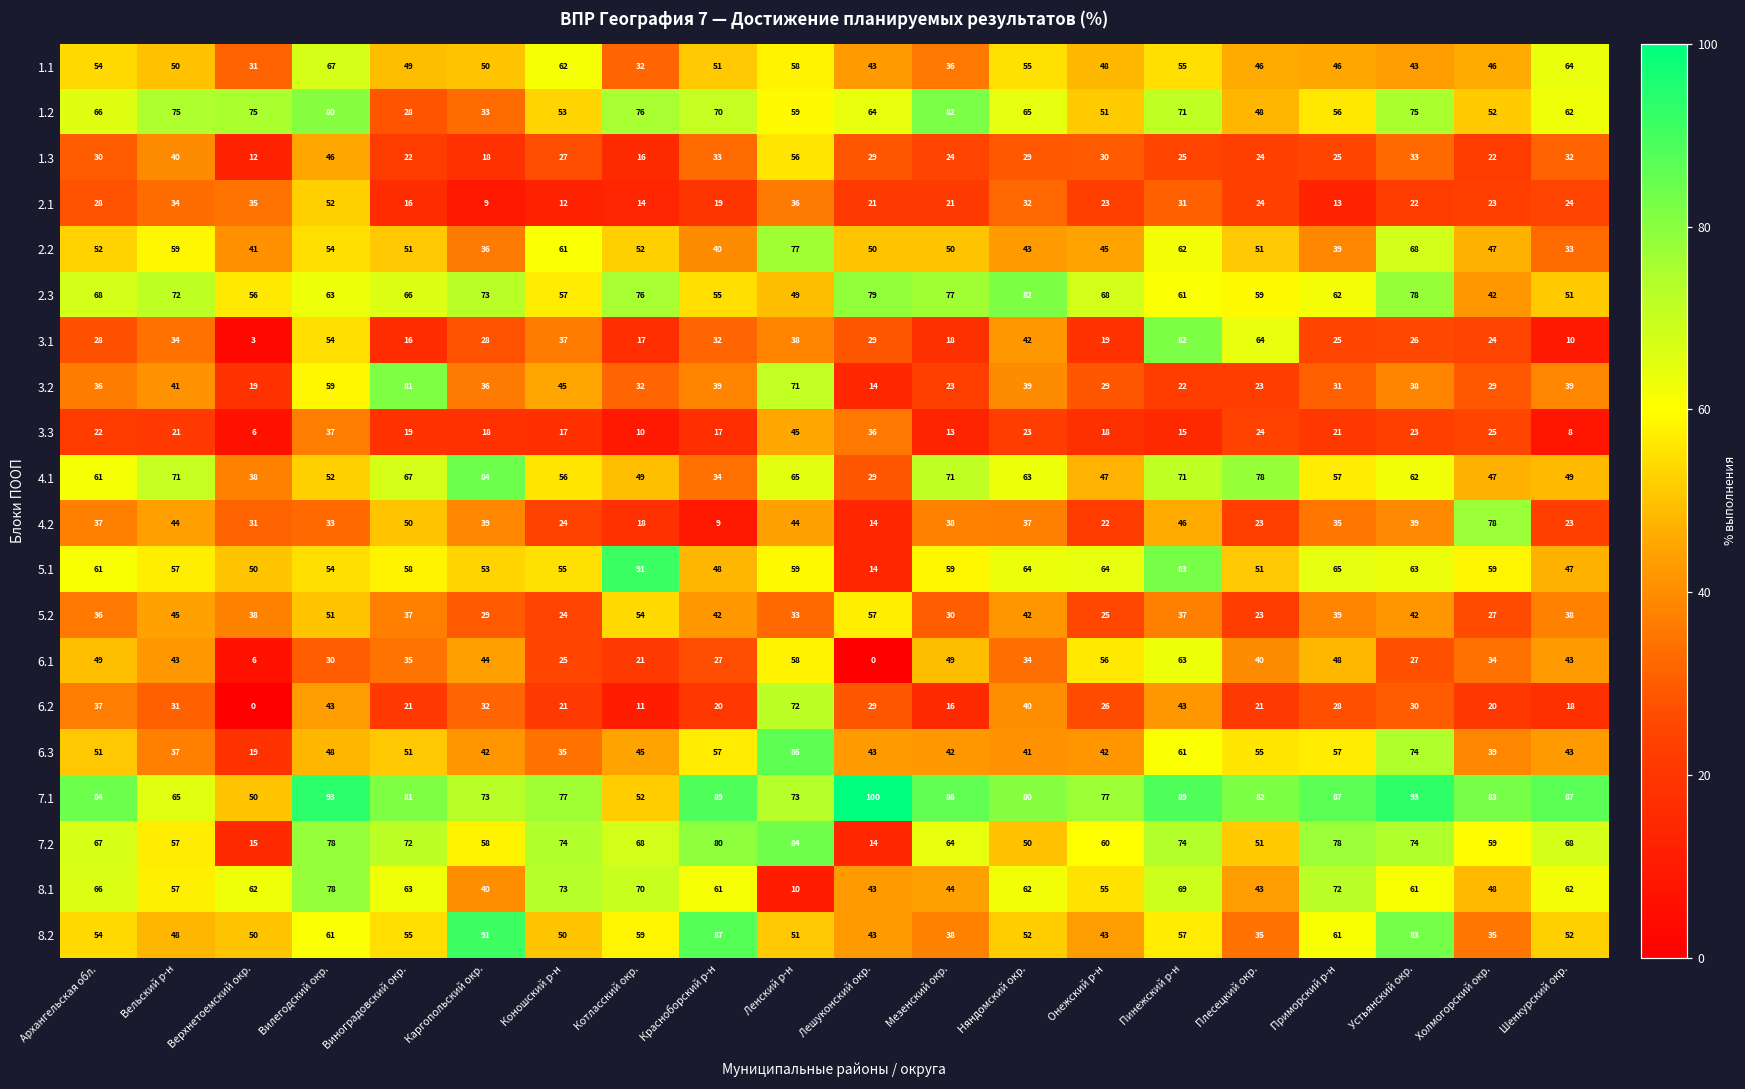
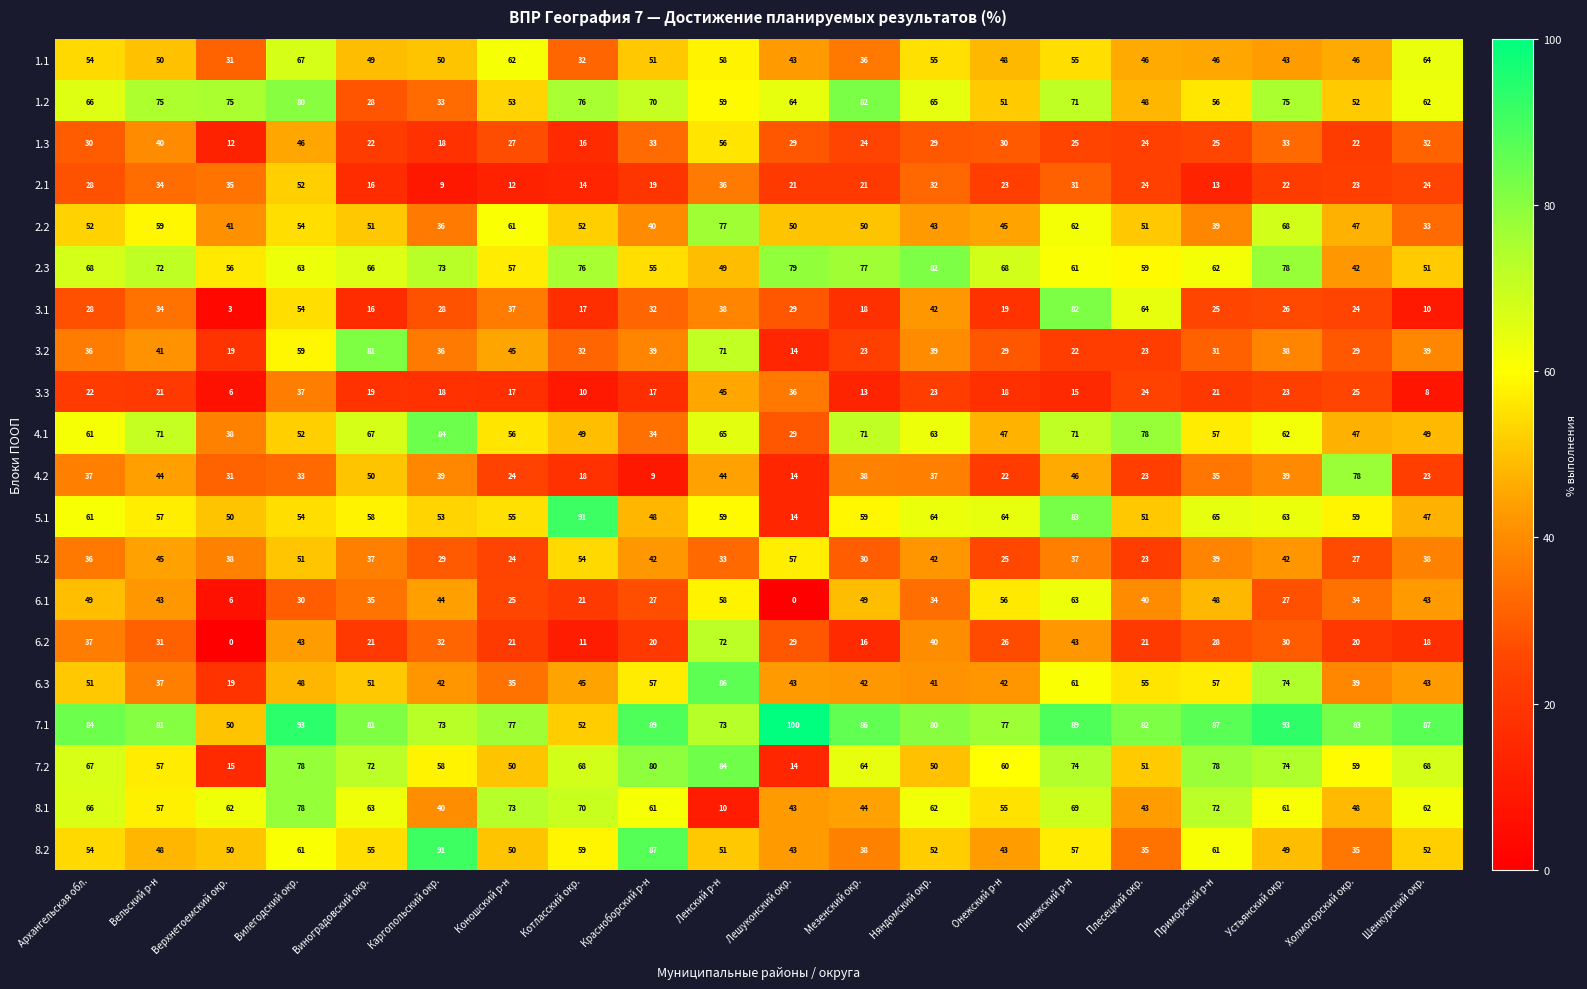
7.1, Вельский р-н: 65 -> 81
7.2, Коношский р-н: 74 -> 50
8.2, Устьянский окр.: 83 -> 49
